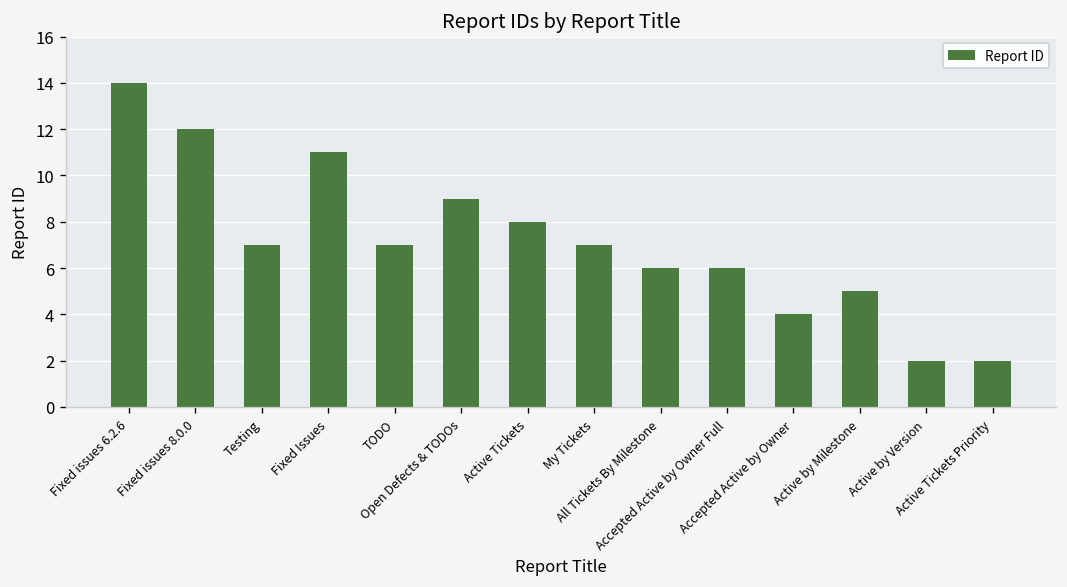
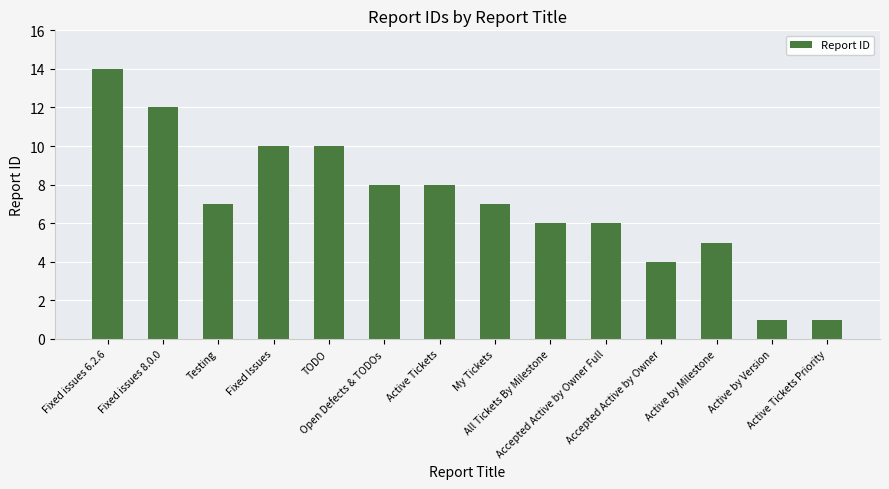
Fixed Issues: 11 -> 10
TODO: 7 -> 10
Open Defects & TODOs: 9 -> 8
Active by Version: 2 -> 1
Active Tickets Priority: 2 -> 1
